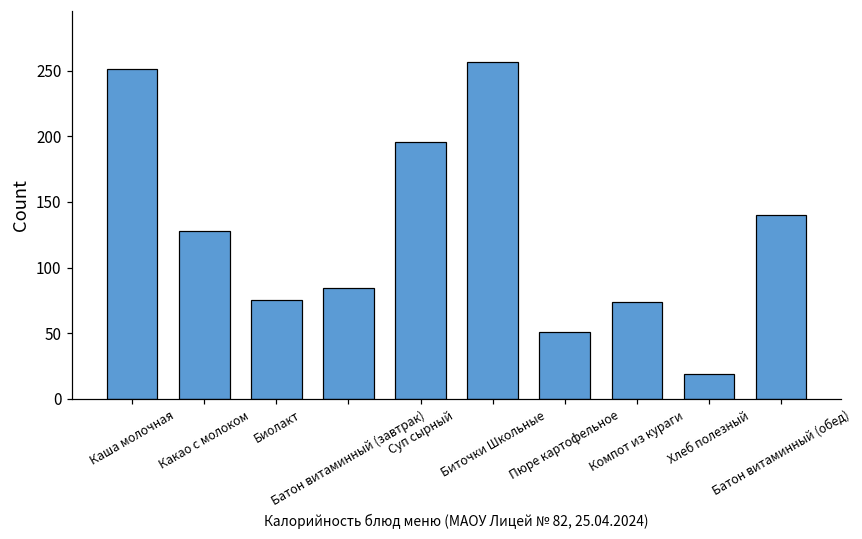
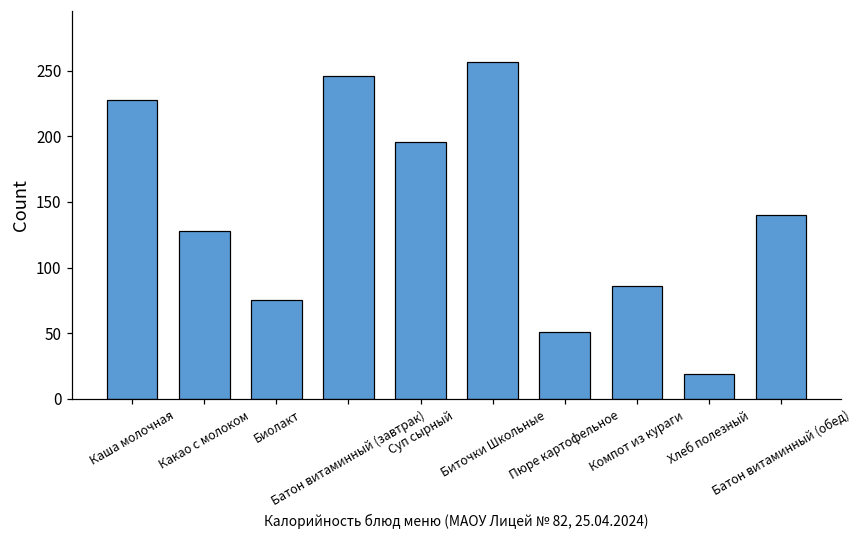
Каша молочная: 251 -> 228
Батон витаминный (завтрак): 85 -> 246
Компот из кураги: 74 -> 86
